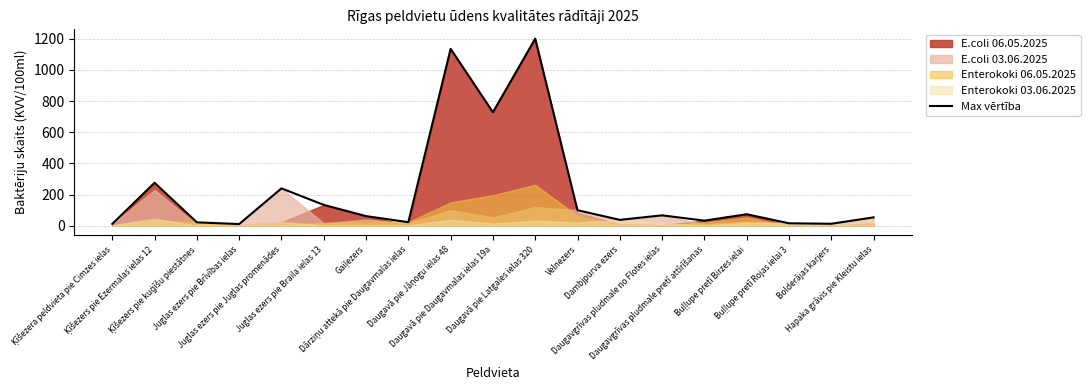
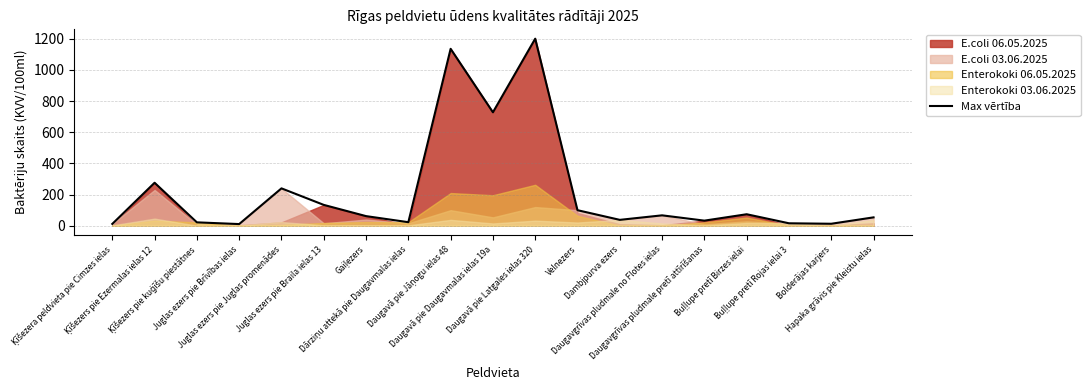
Enterokoki 06.05.2025, Daugavā pie Jāņogu ielas 48: 150 -> 210
